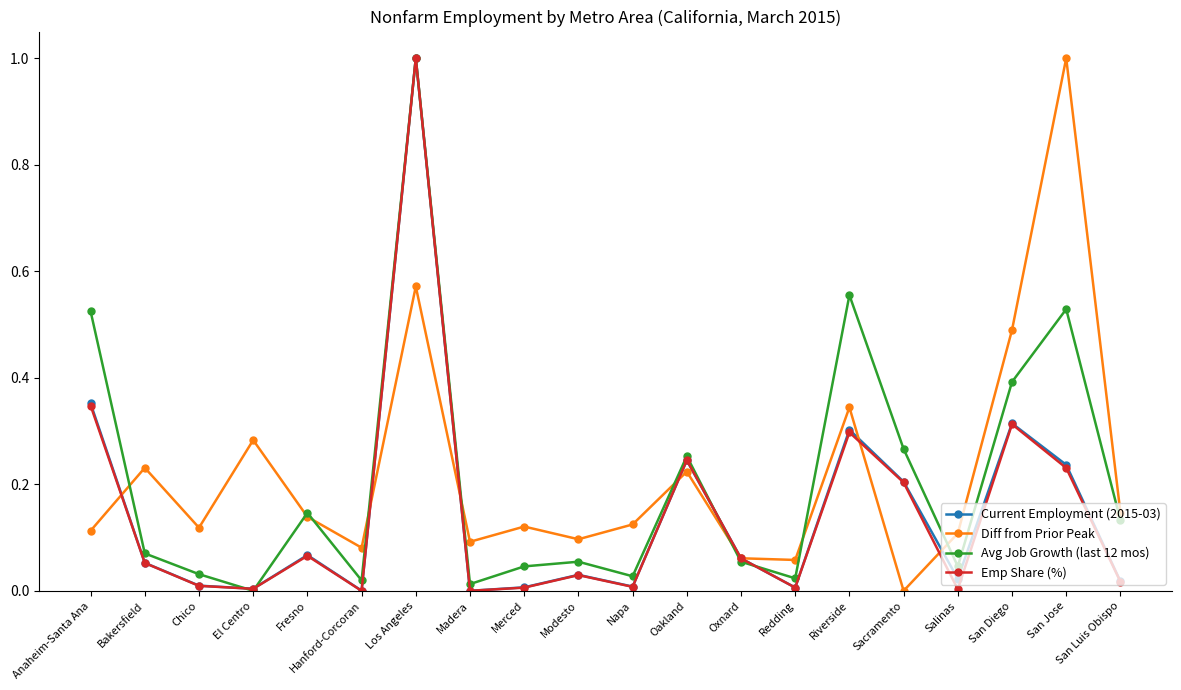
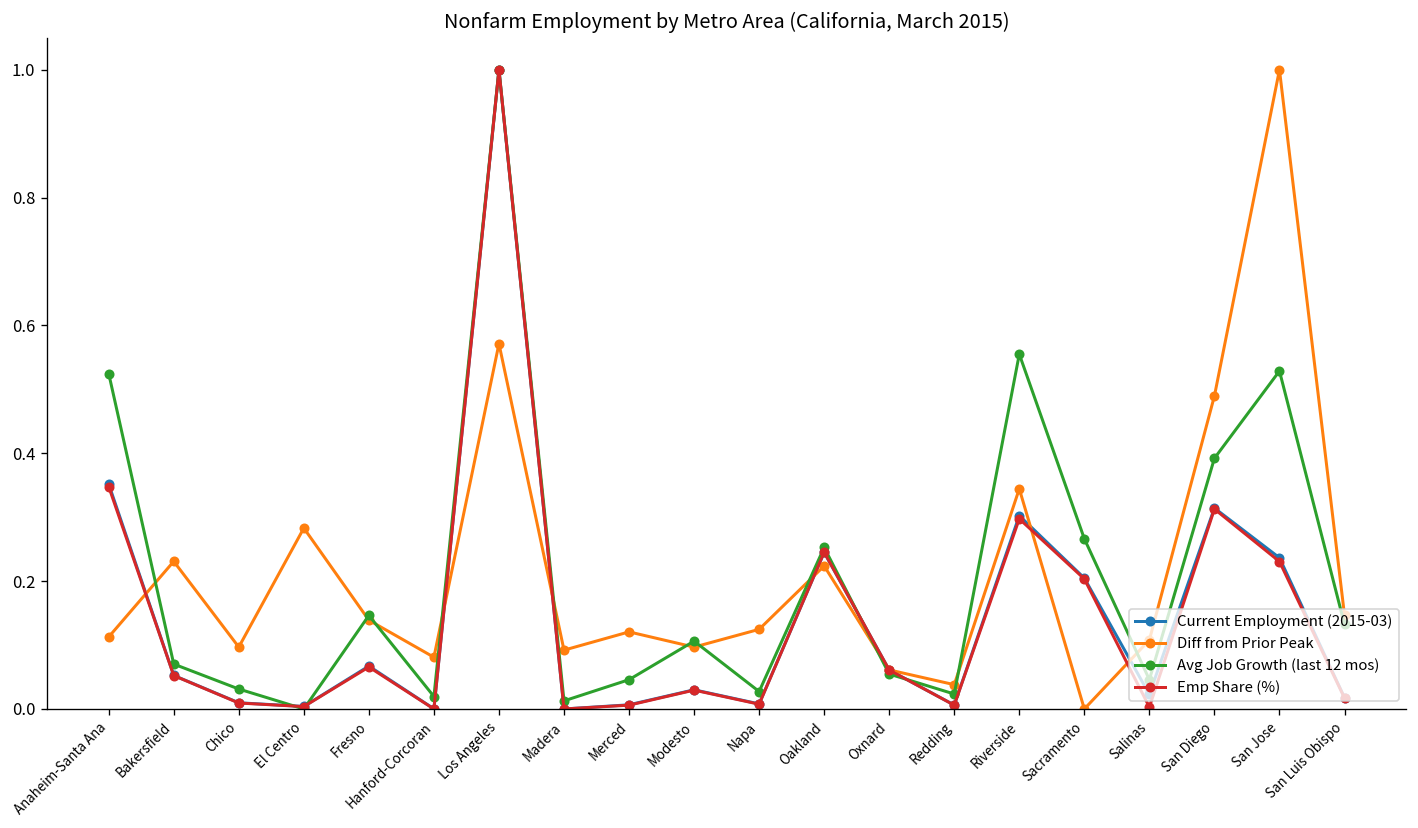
Diff from Prior Peak, Chico: 0.12 -> 0.10
Avg Job Growth (last 12 mos), Modesto: 0.05 -> 0.11
Diff from Prior Peak, Redding: 0.06 -> 0.04
